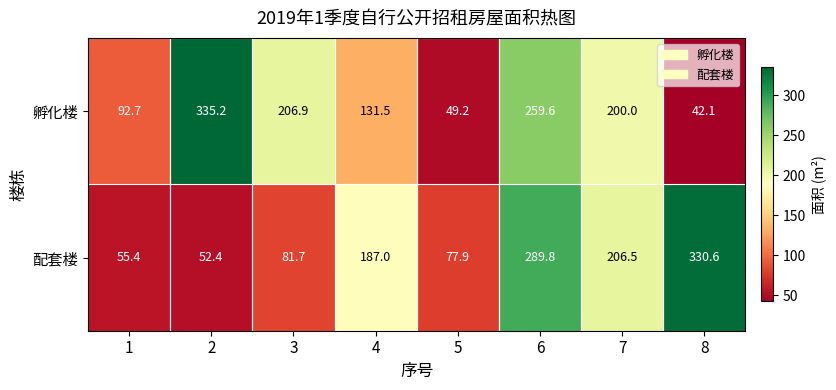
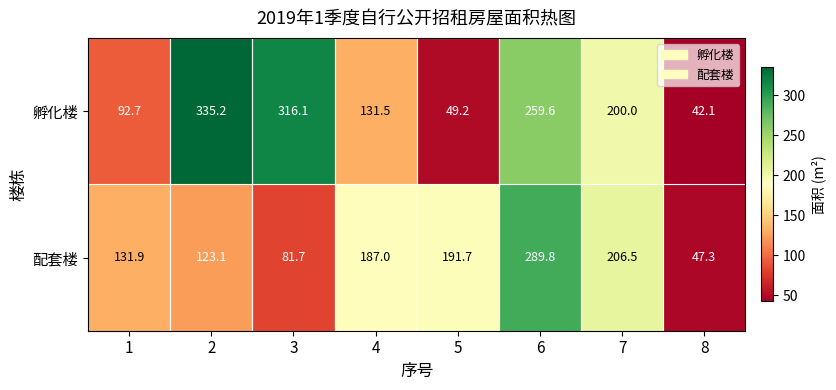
孵化楼, 3: 206.9 -> 316.1
配套楼, 1: 55.4 -> 131.9
配套楼, 2: 52.4 -> 123.1
配套楼, 5: 77.9 -> 191.7
配套楼, 8: 330.6 -> 47.3
